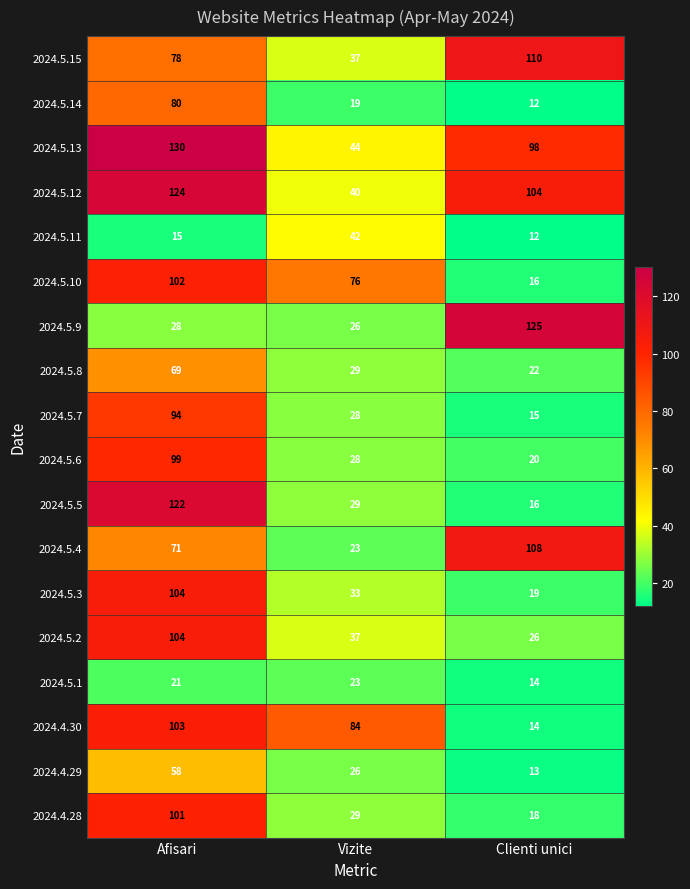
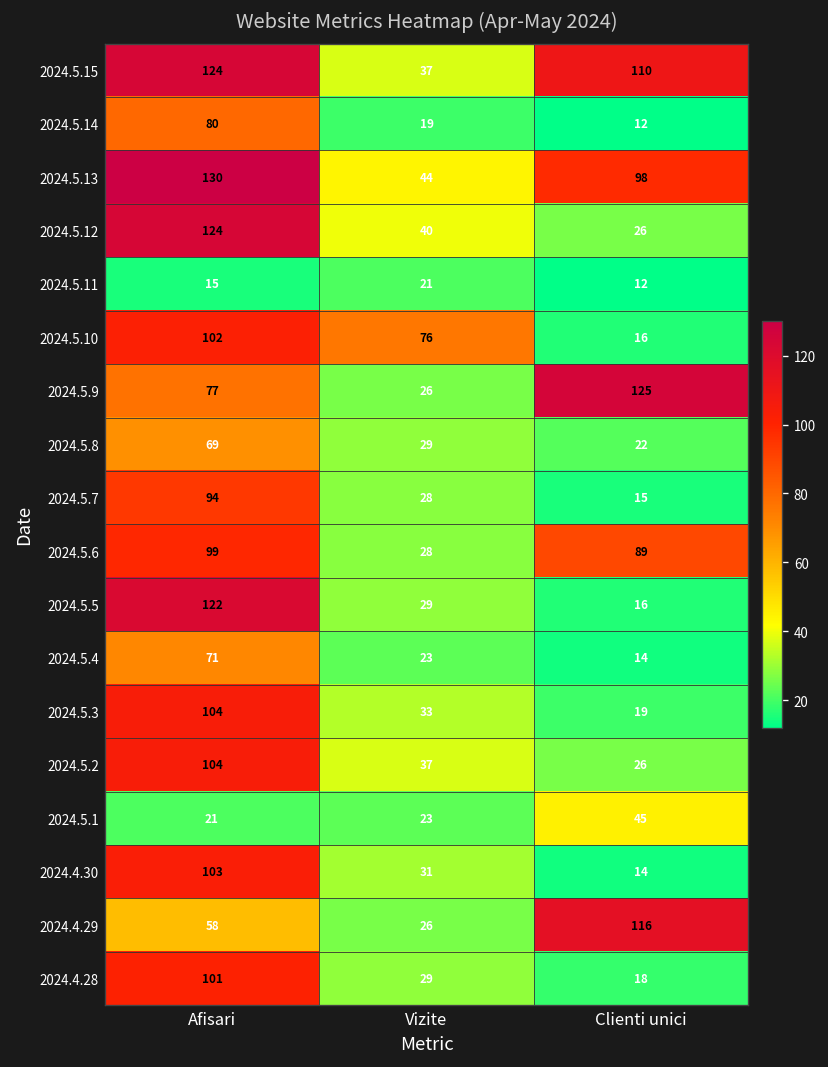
2024.5.15, Afisari: 78 -> 124
2024.5.12, Clienti unici: 104 -> 26
2024.5.11, Vizite: 42 -> 21
2024.5.9, Afisari: 28 -> 77
2024.5.6, Clienti unici: 20 -> 89
2024.5.4, Clienti unici: 108 -> 14
2024.5.1, Clienti unici: 14 -> 45
2024.4.30, Vizite: 84 -> 31
2024.4.29, Clienti unici: 13 -> 116
